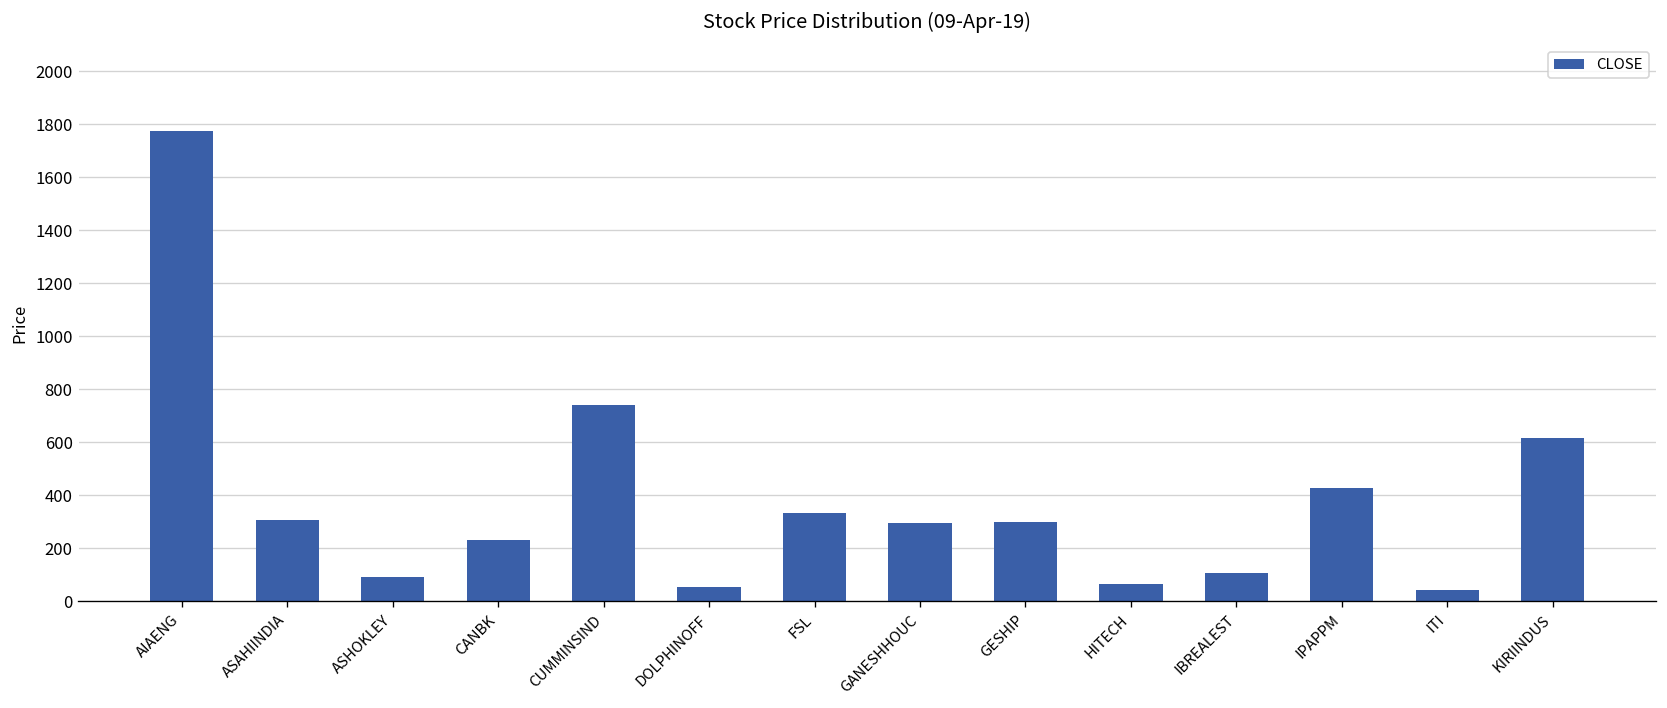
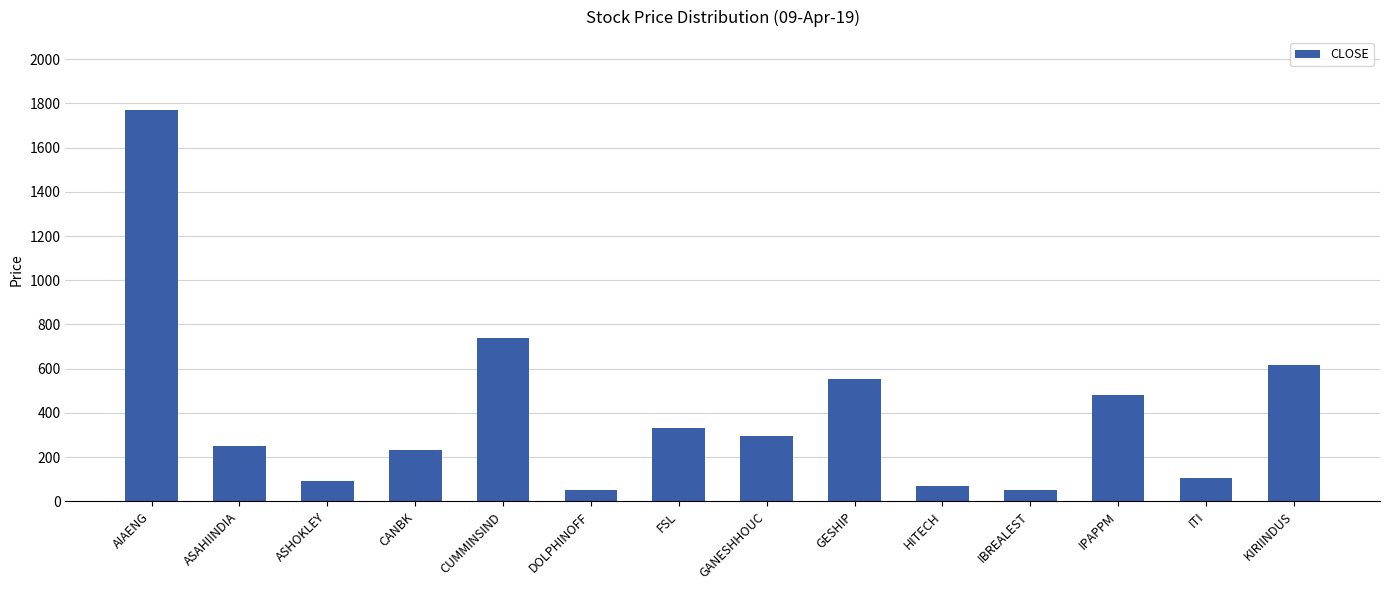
ASAHIINDIA: 310 -> 250
GESHIP: 300 -> 550
IBREALEST: 110 -> 50
IPAPPM: 430 -> 480
ITI: 40 -> 100
